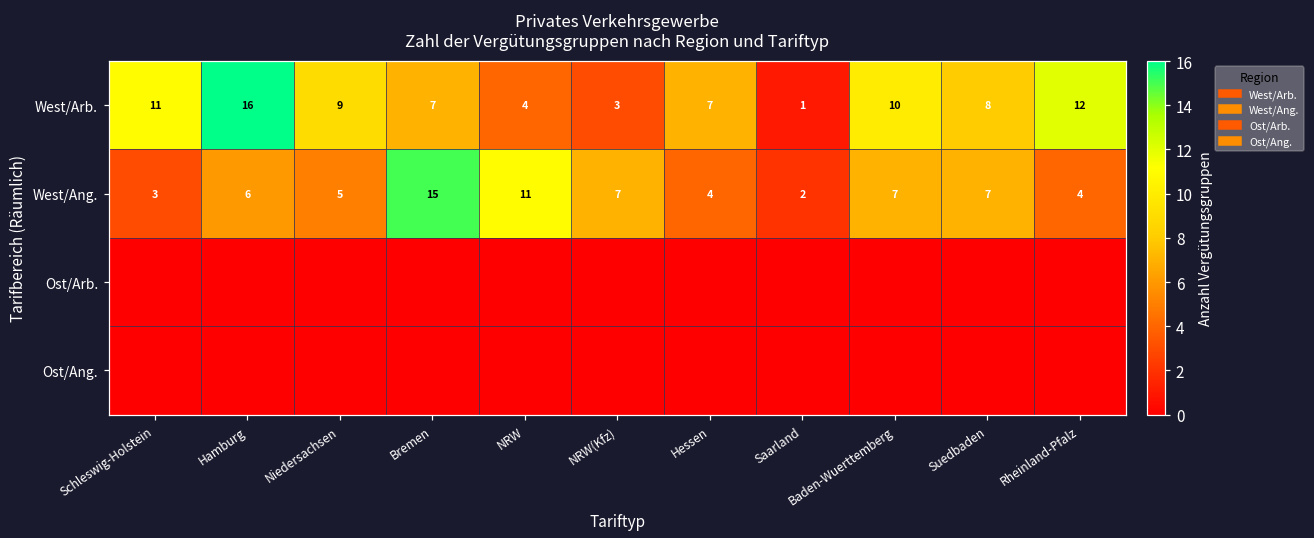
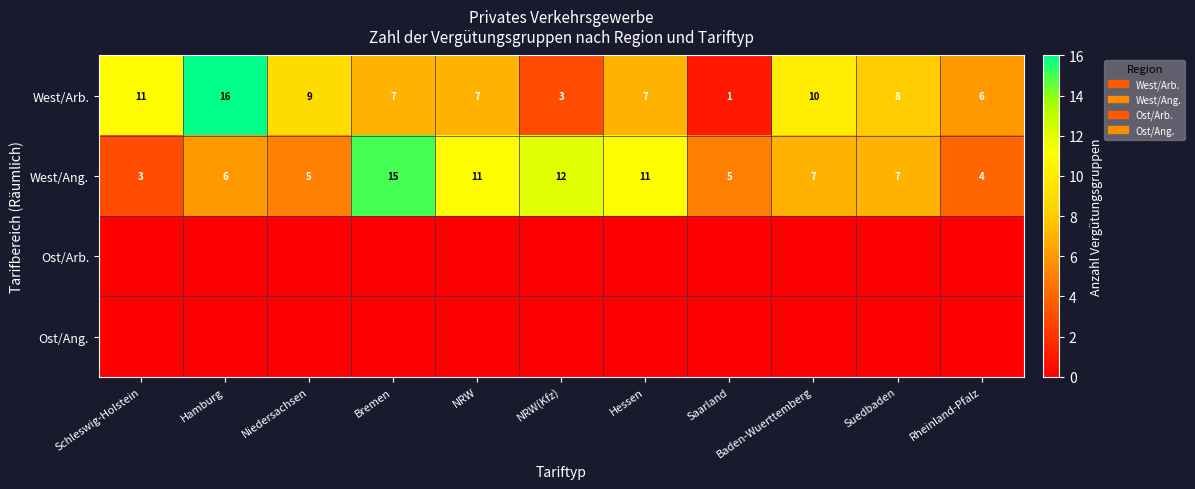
West/Arb., NRW: 4 -> 7
West/Arb., Rheinland-Pfalz: 12 -> 6
West/Ang., NRW(Kfz): 7 -> 12
West/Ang., Hessen: 4 -> 11
West/Ang., Saarland: 2 -> 5
